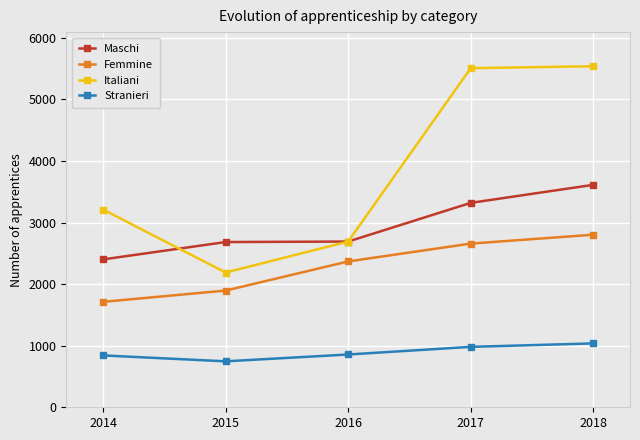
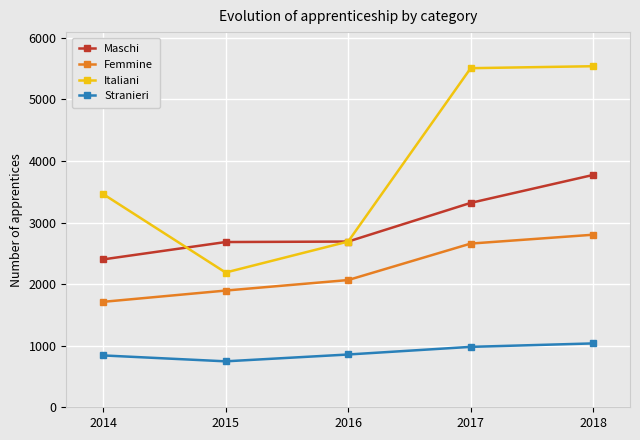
Italiani, 2014: 3200 -> 3500
Femmine, 2016: 2400 -> 2100
Maschi, 2018: 3600 -> 3800
